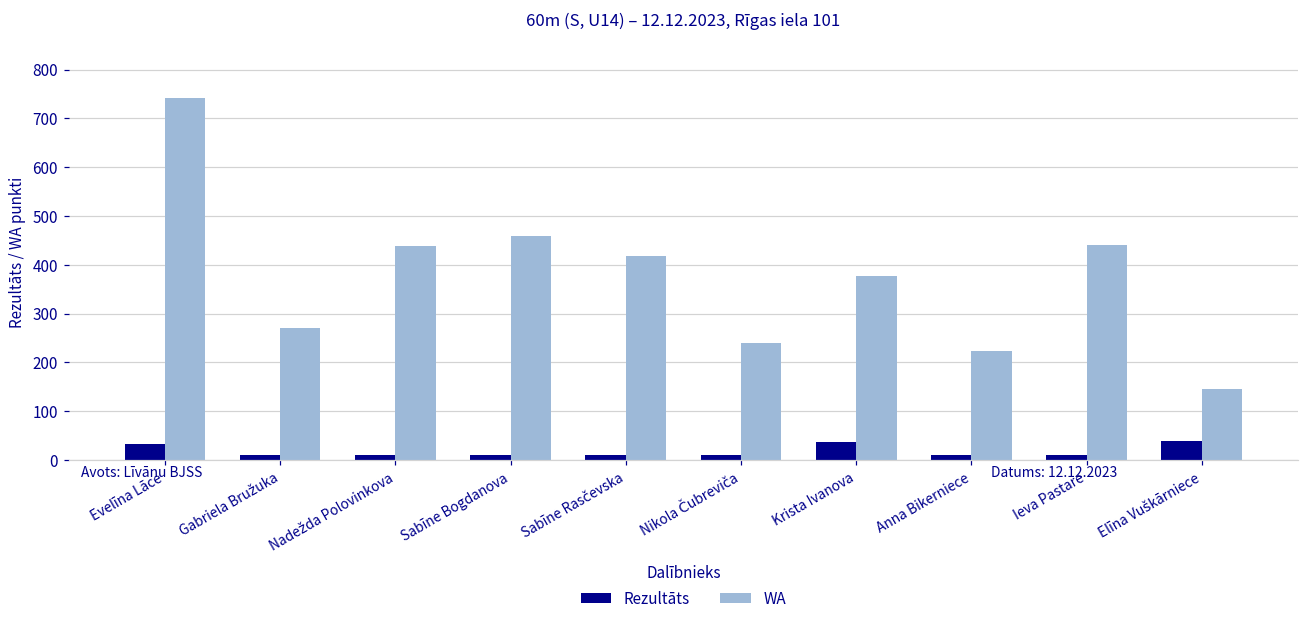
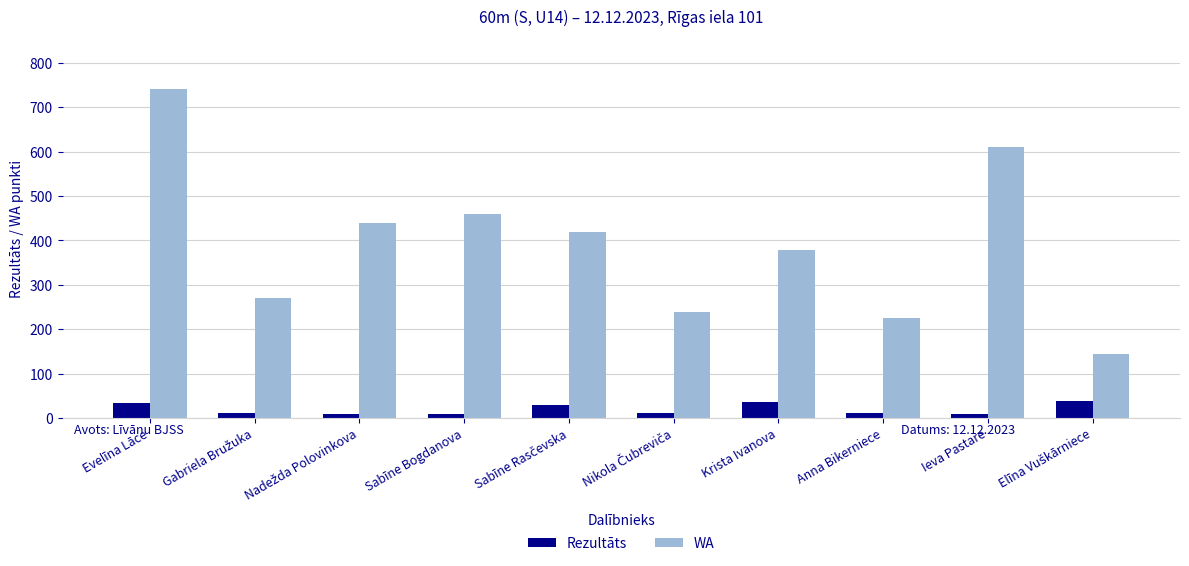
Rezultāts, Sabīne Rasčevska: 10 -> 30
WA, Ieva Pastare: 440 -> 610
